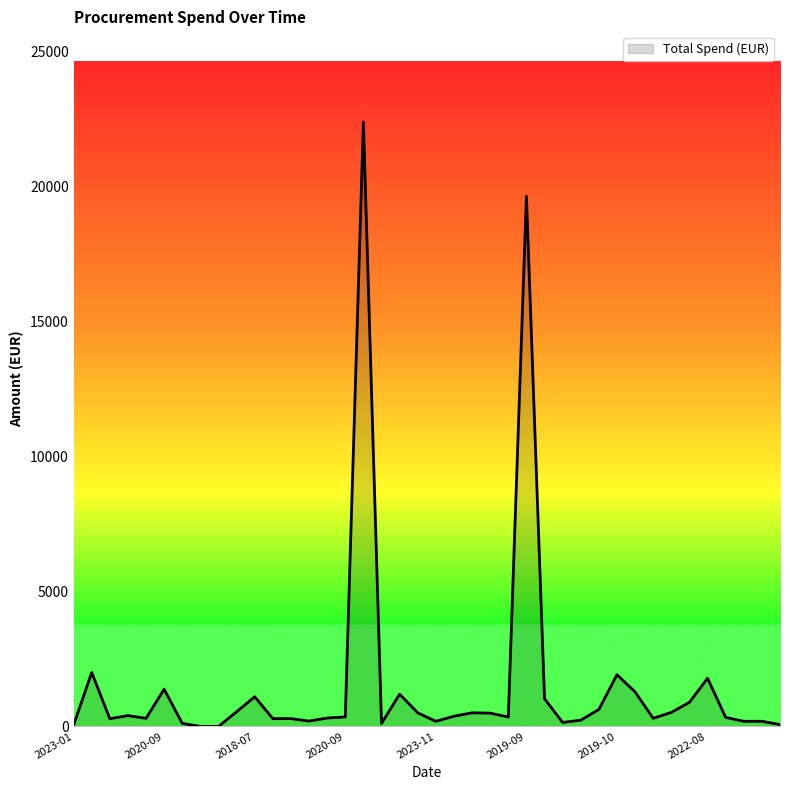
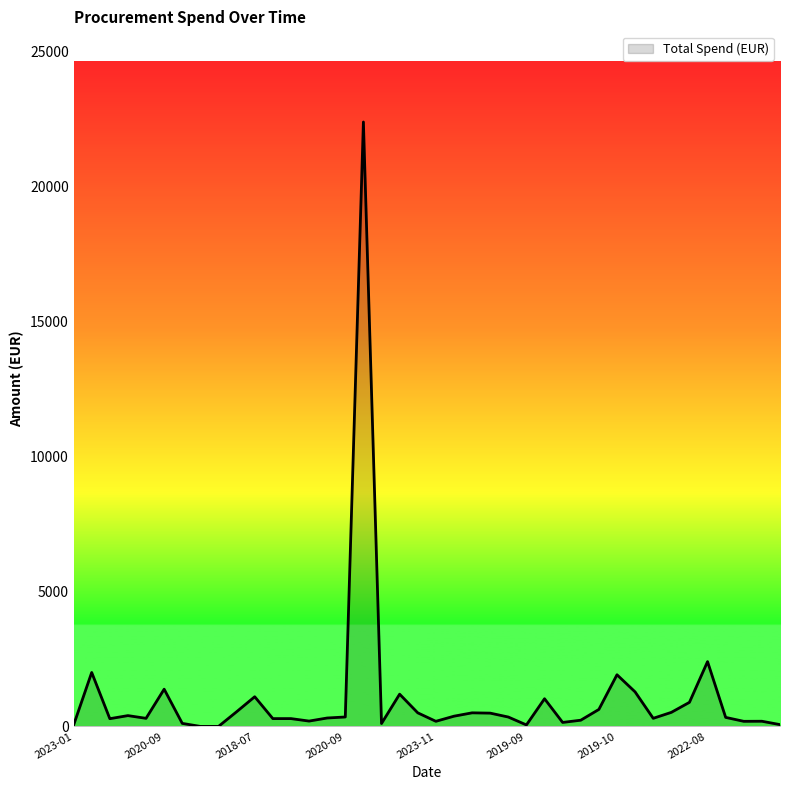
2019-09: 19600 -> 100
2022-08: 1800 -> 2400
